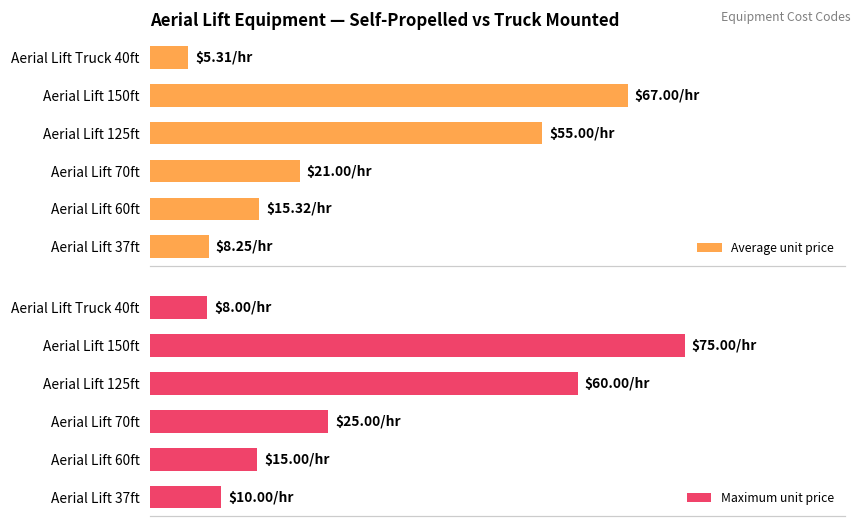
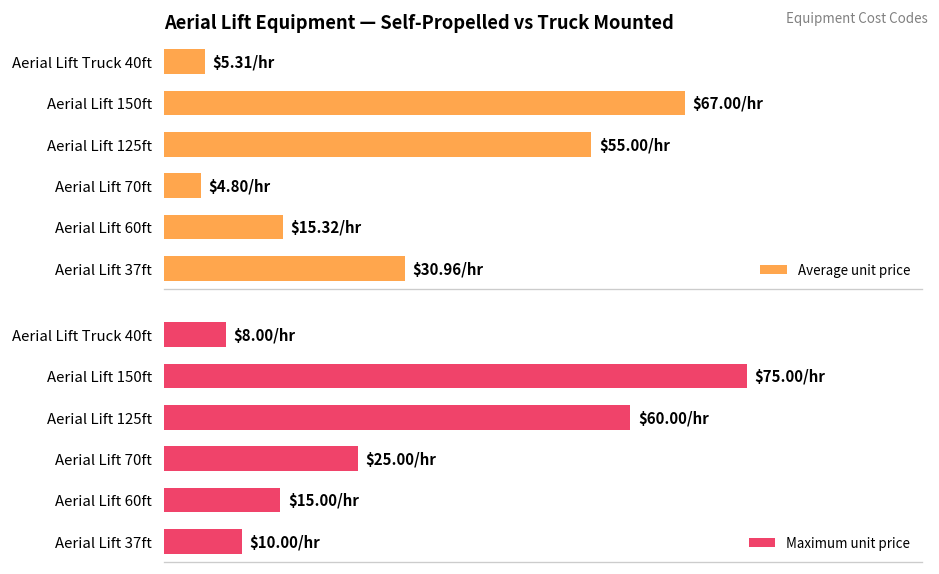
Aerial Lift Equipment — Self-Propelled vs Truck Mounted, Aerial Lift 70ft: $21.00/ -> $4.80/
Aerial Lift Equipment — Self-Propelled vs Truck Mounted, Aerial Lift 37ft: $8.25/ -> $30.96/
